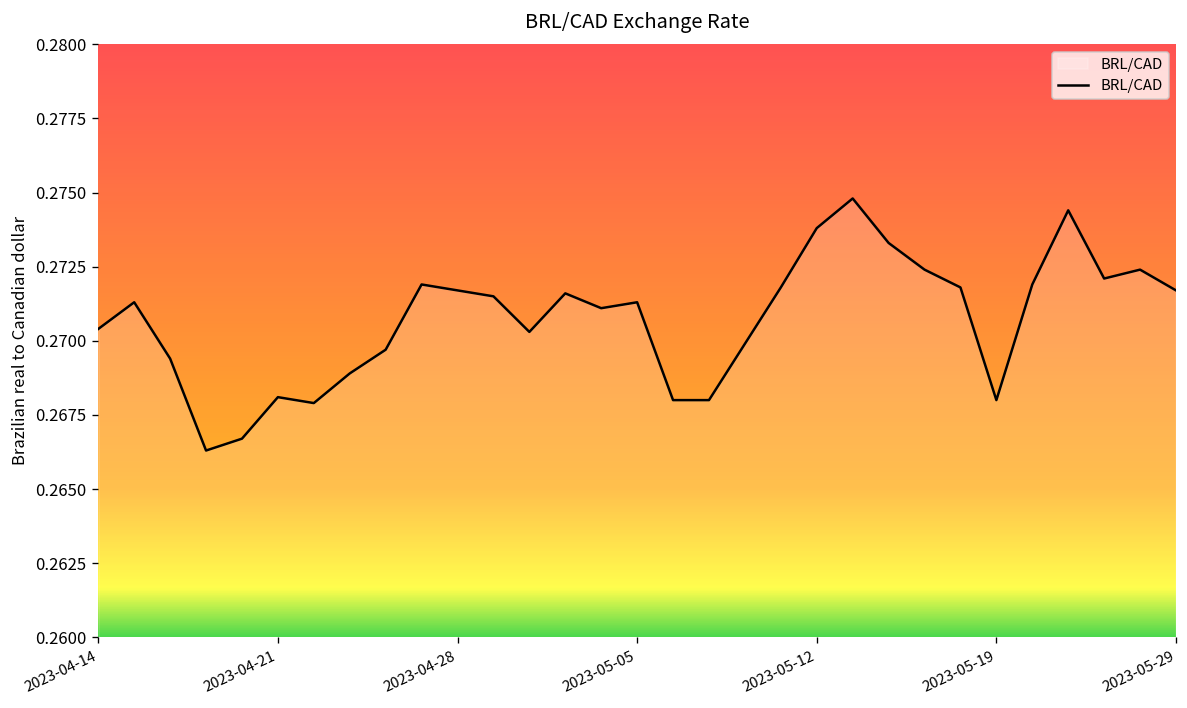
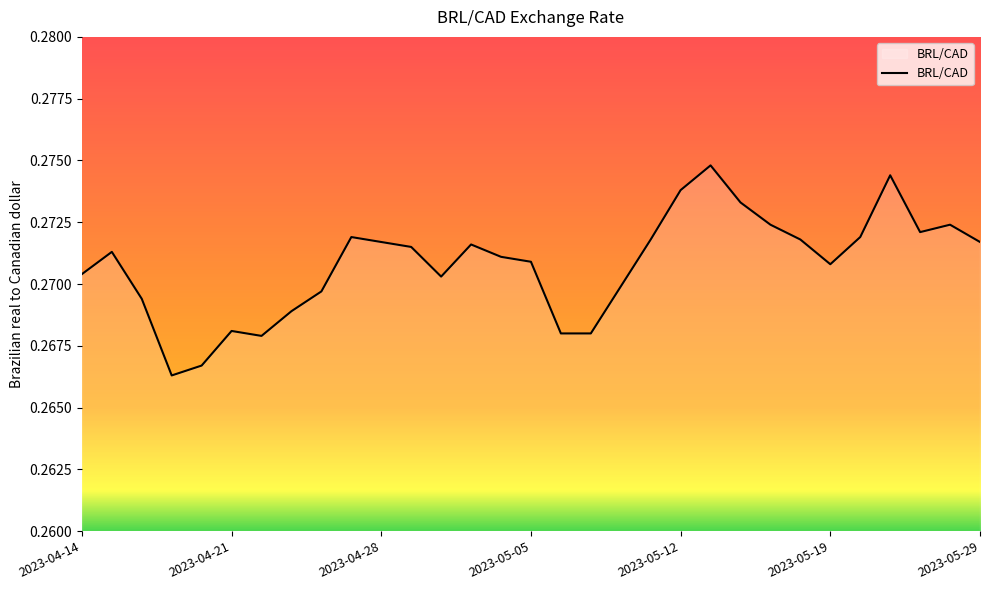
2023-05-05: 0.2713 -> 0.2709
2023-05-19: 0.2680 -> 0.2708
